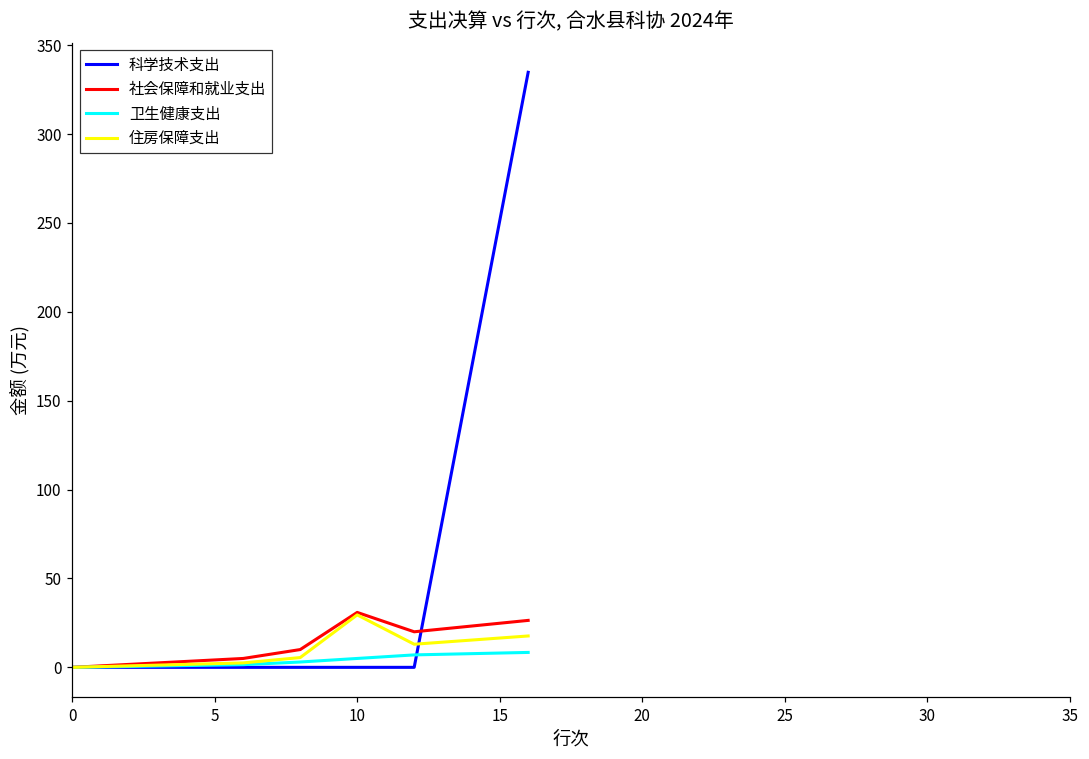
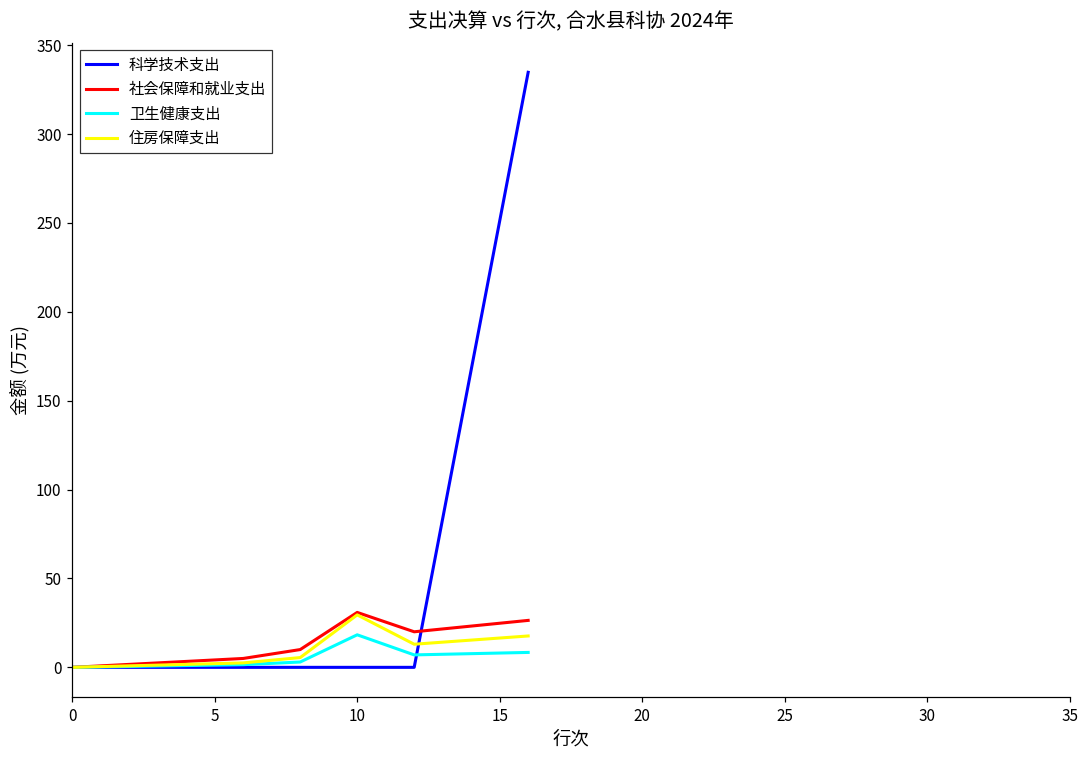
卫生健康支出, 10: 5 -> 18
